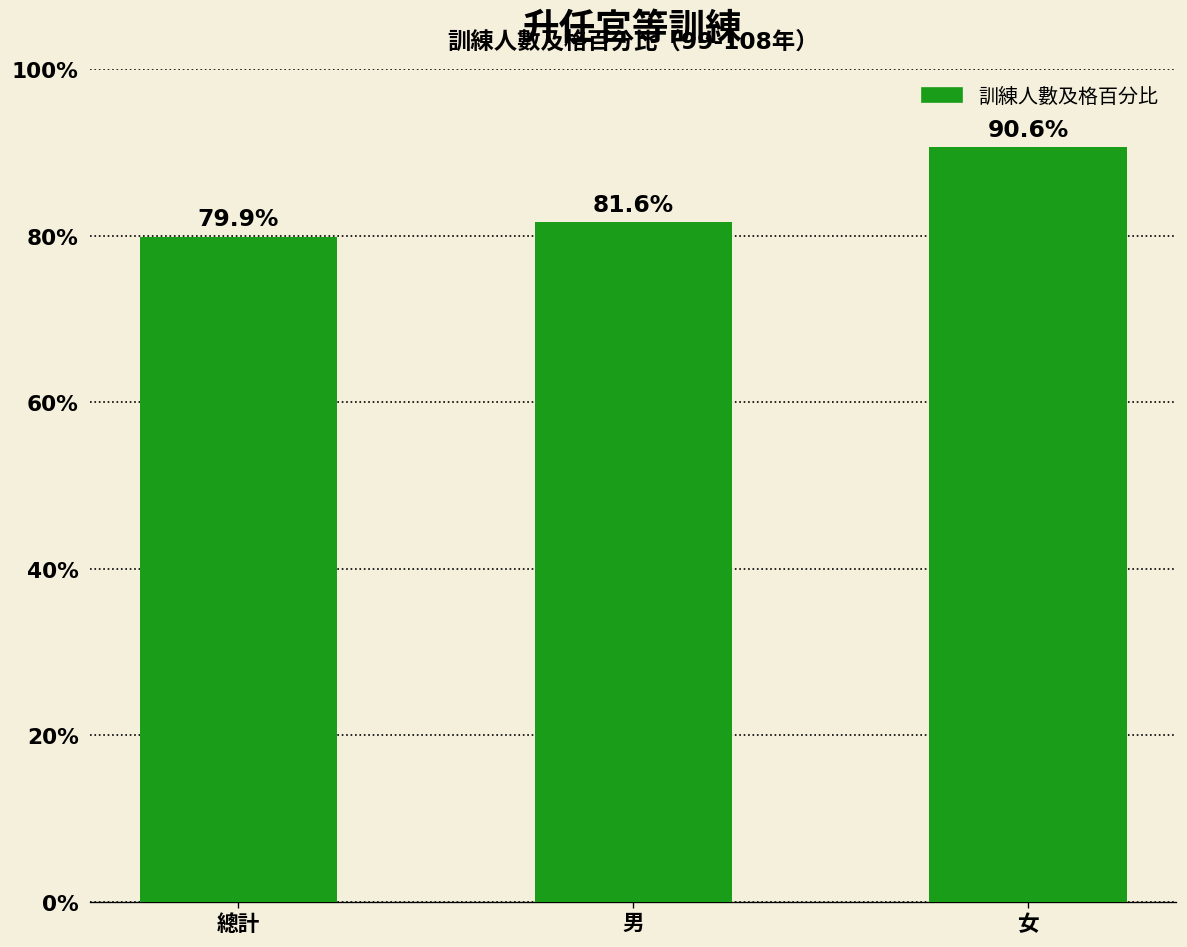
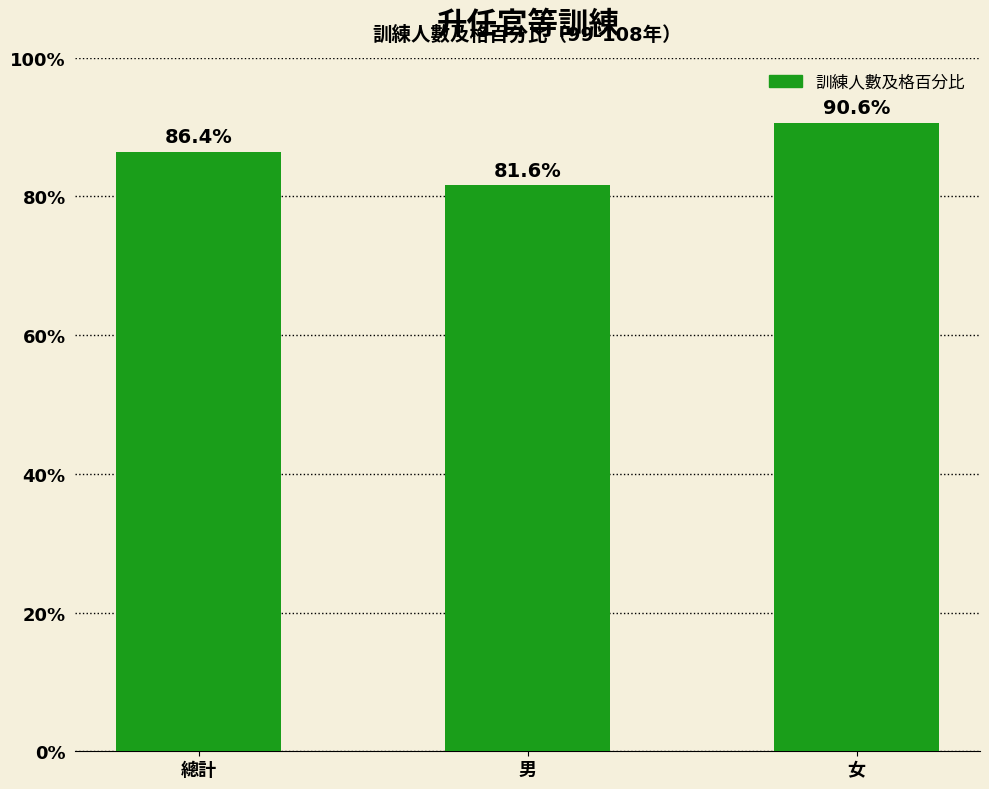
總計: 79.9% -> 86.4%
